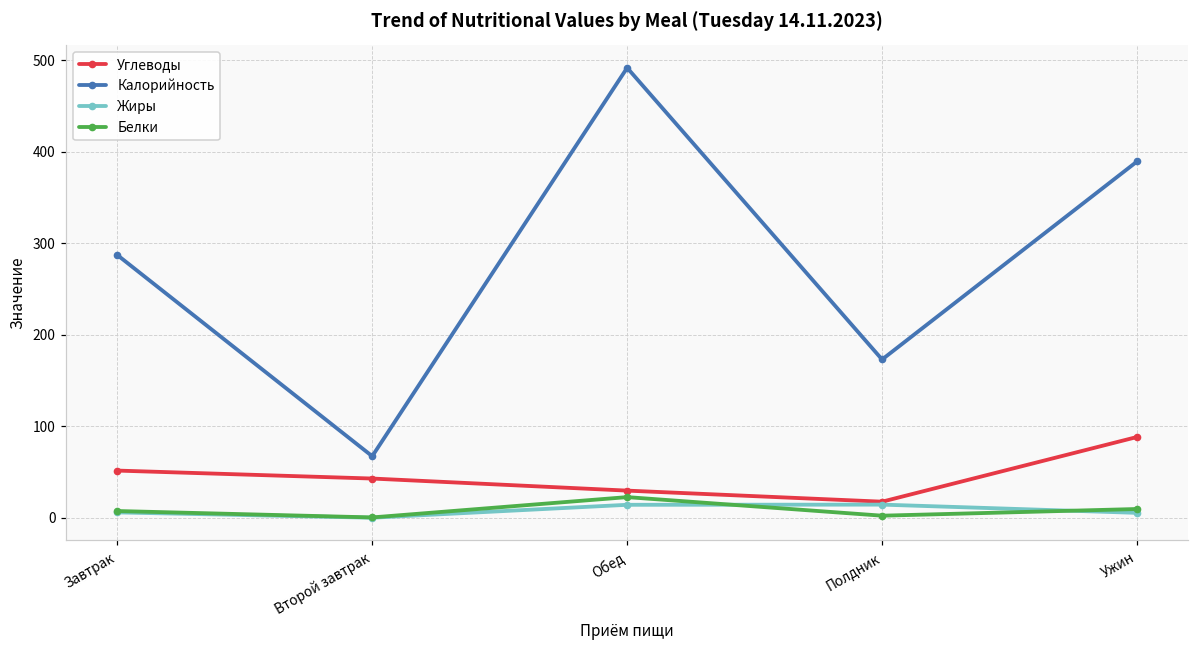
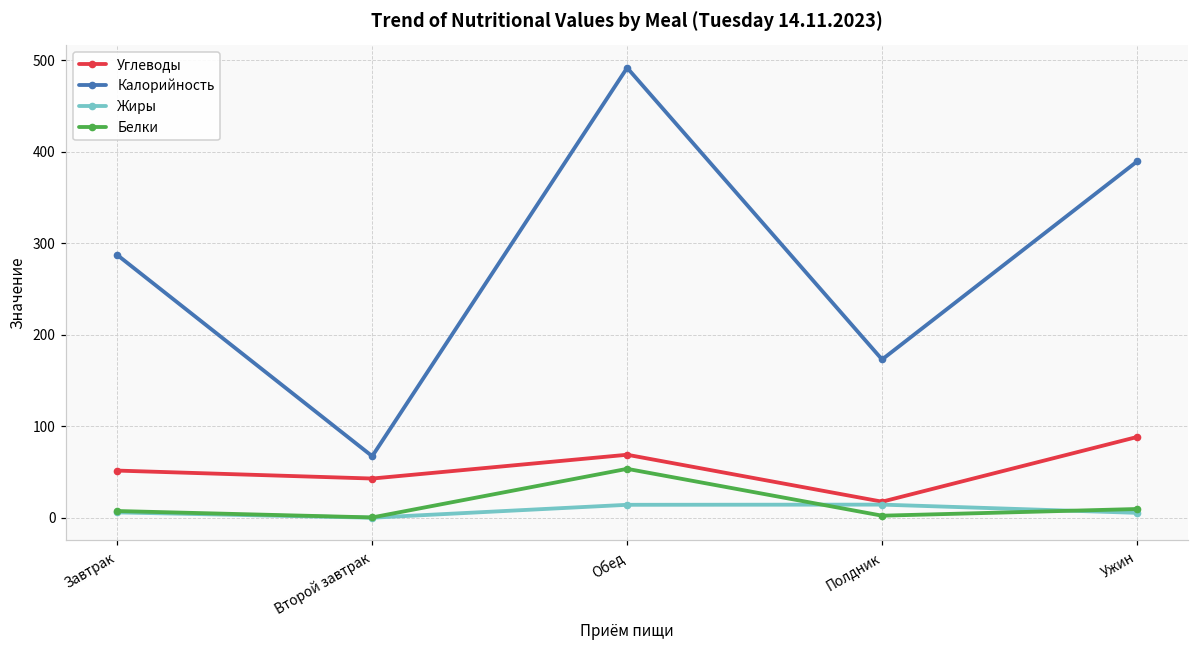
Углеводы, Обед: 30 -> 70
Белки, Обед: 20 -> 50
